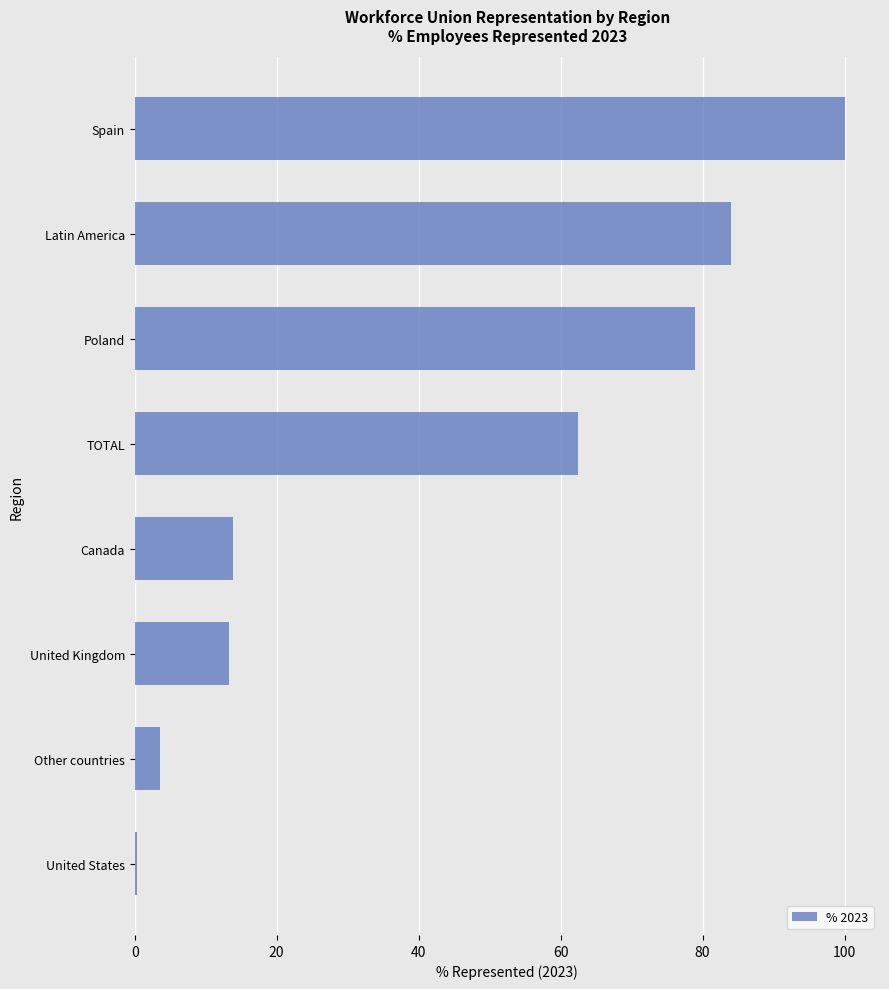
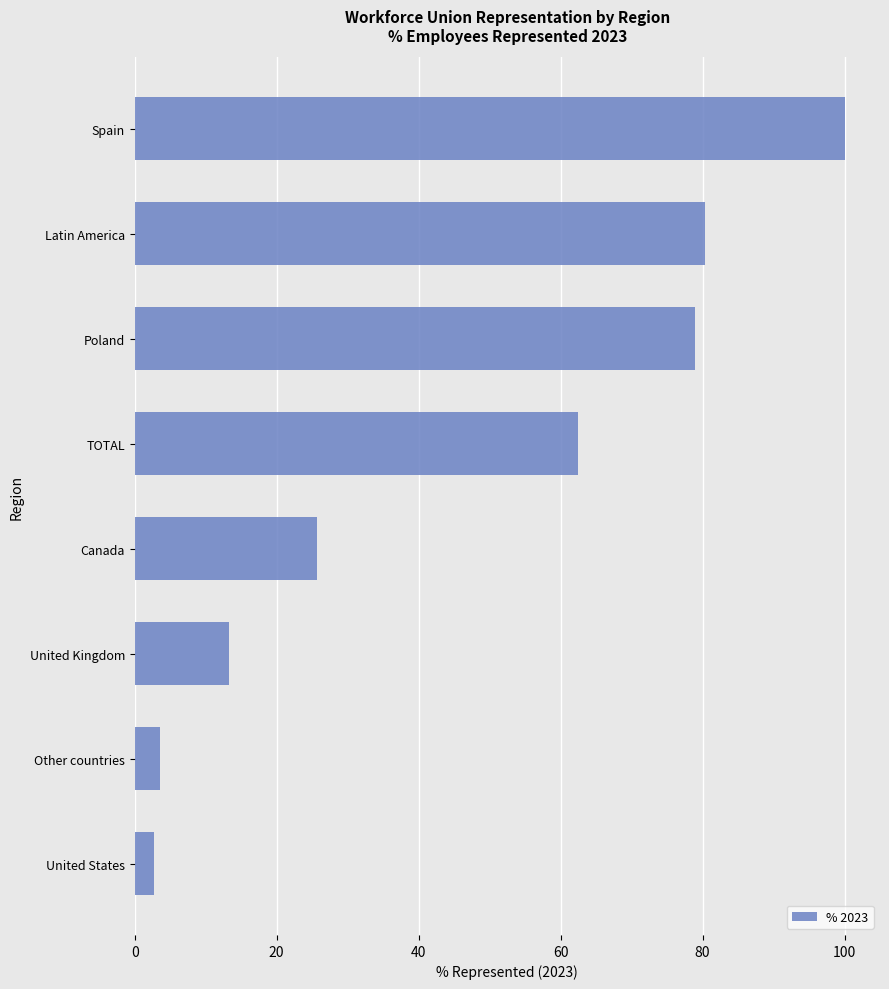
Latin America: 84 -> 80
Canada: 14 -> 26
United States: 0 -> 3
